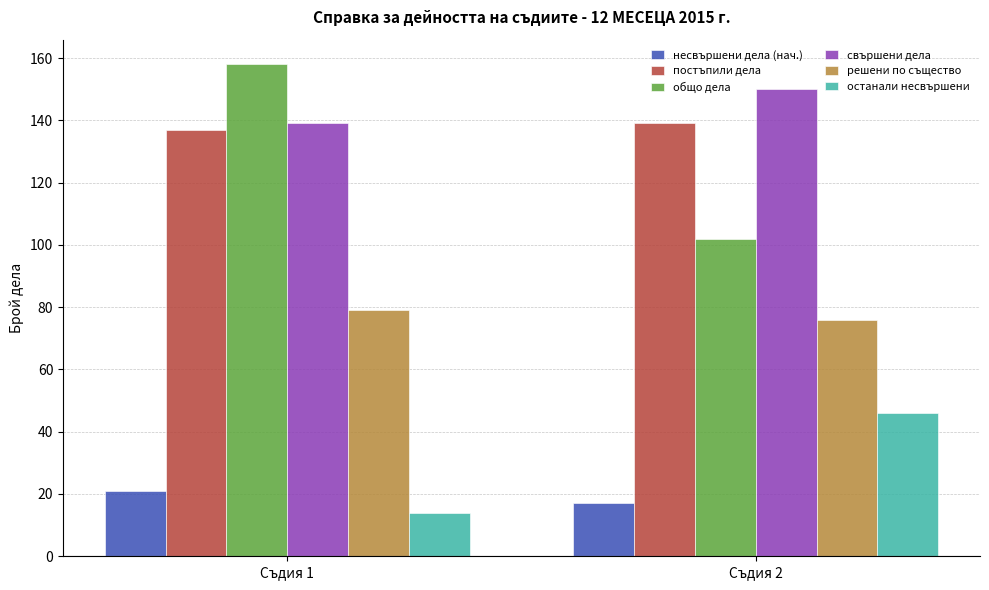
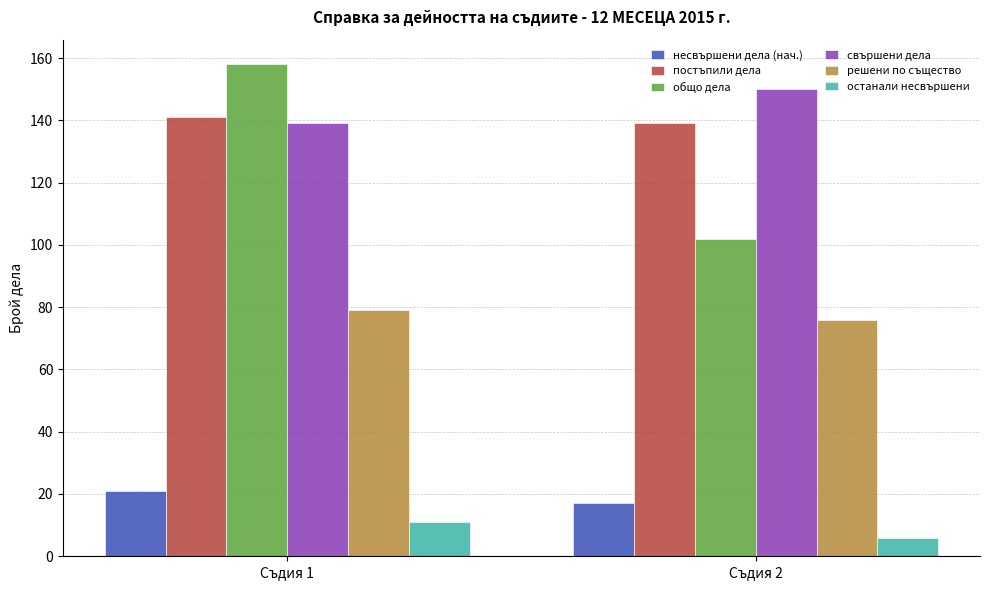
постъпили дела, Съдия 1: 137 -> 141
останали несвършени, Съдия 1: 14 -> 11
останали несвършени, Съдия 2: 46 -> 6
